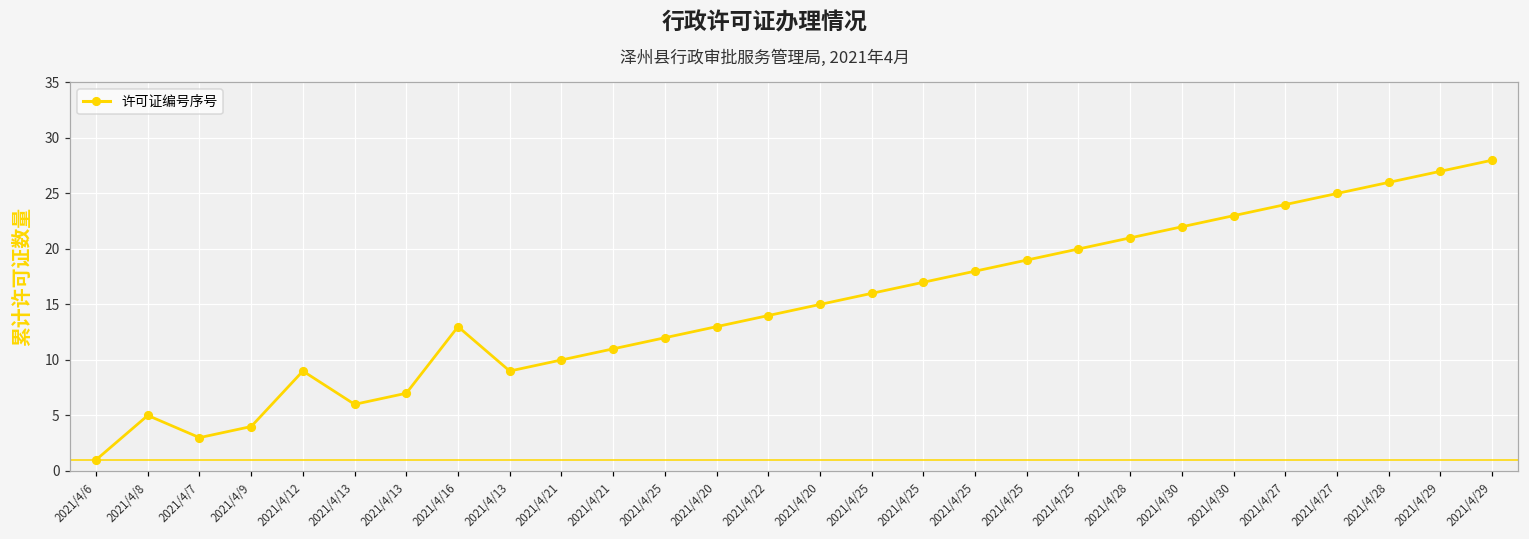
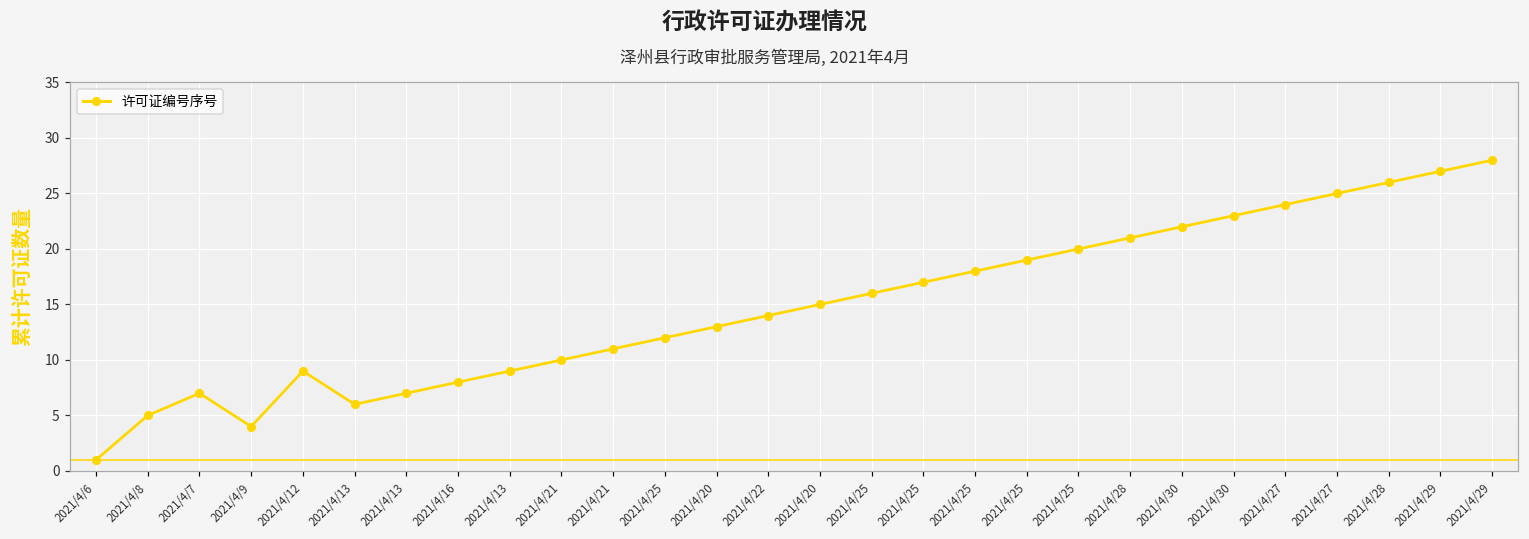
2021/4/7: 3 -> 7
2021/4/16: 13 -> 8
